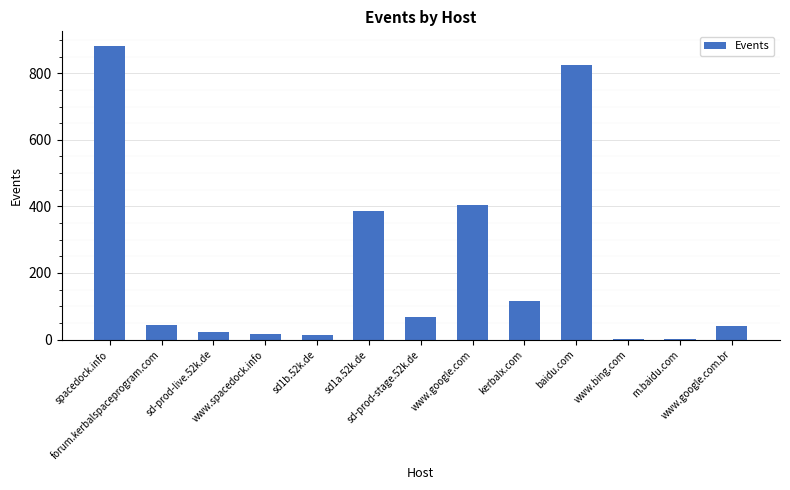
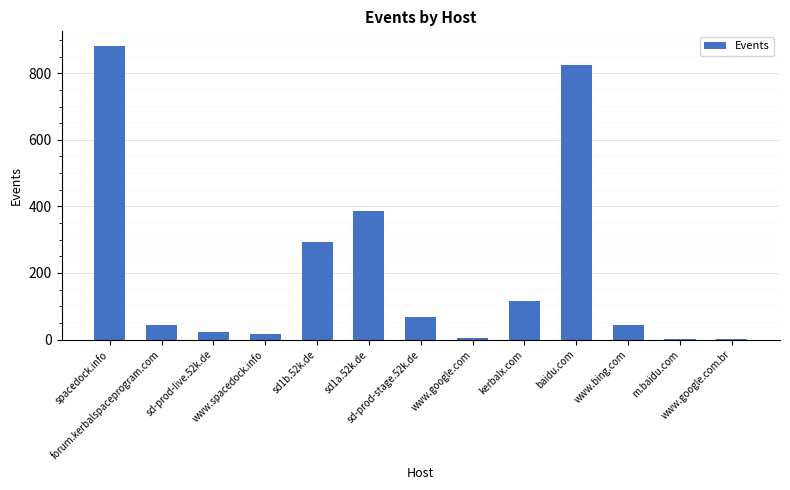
sd1b.52k.de: 20 -> 290
www.google.com: 400 -> 10
www.bing.com: 0 -> 50
www.google.com.br: 40 -> 0
